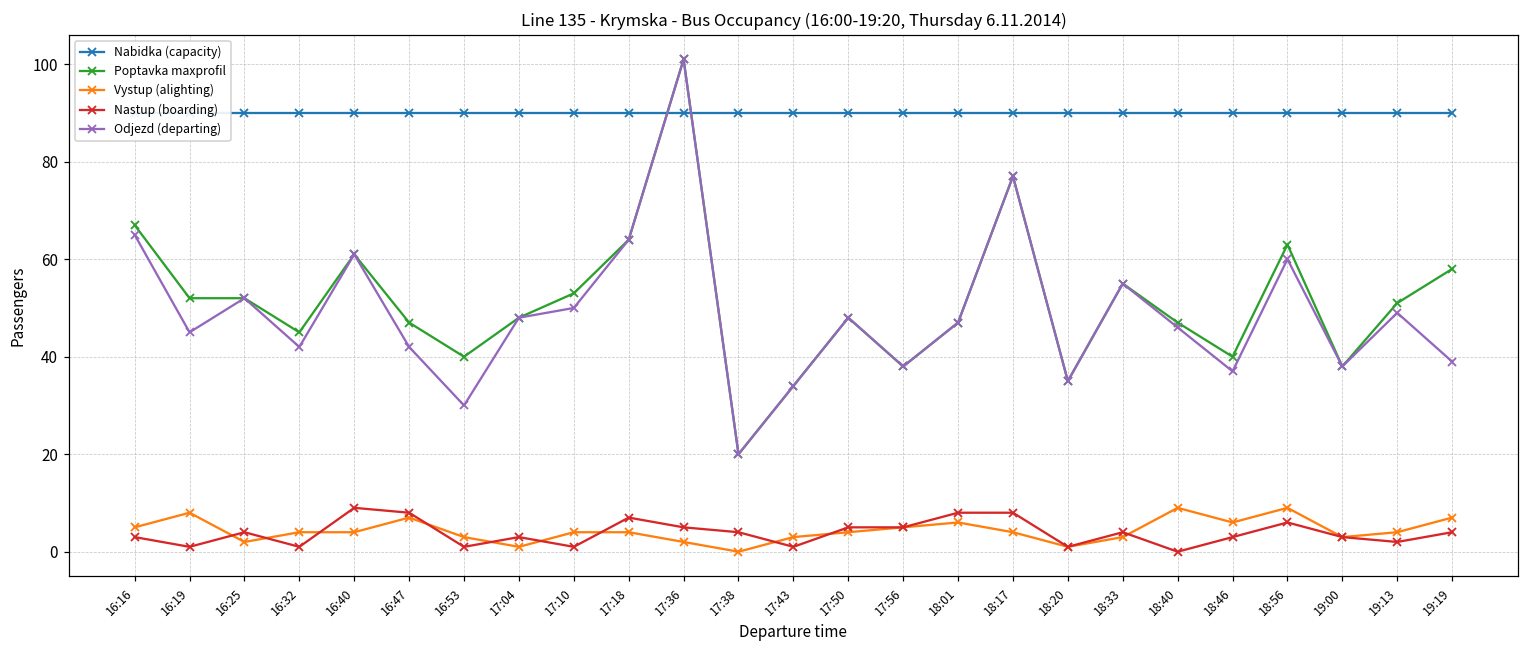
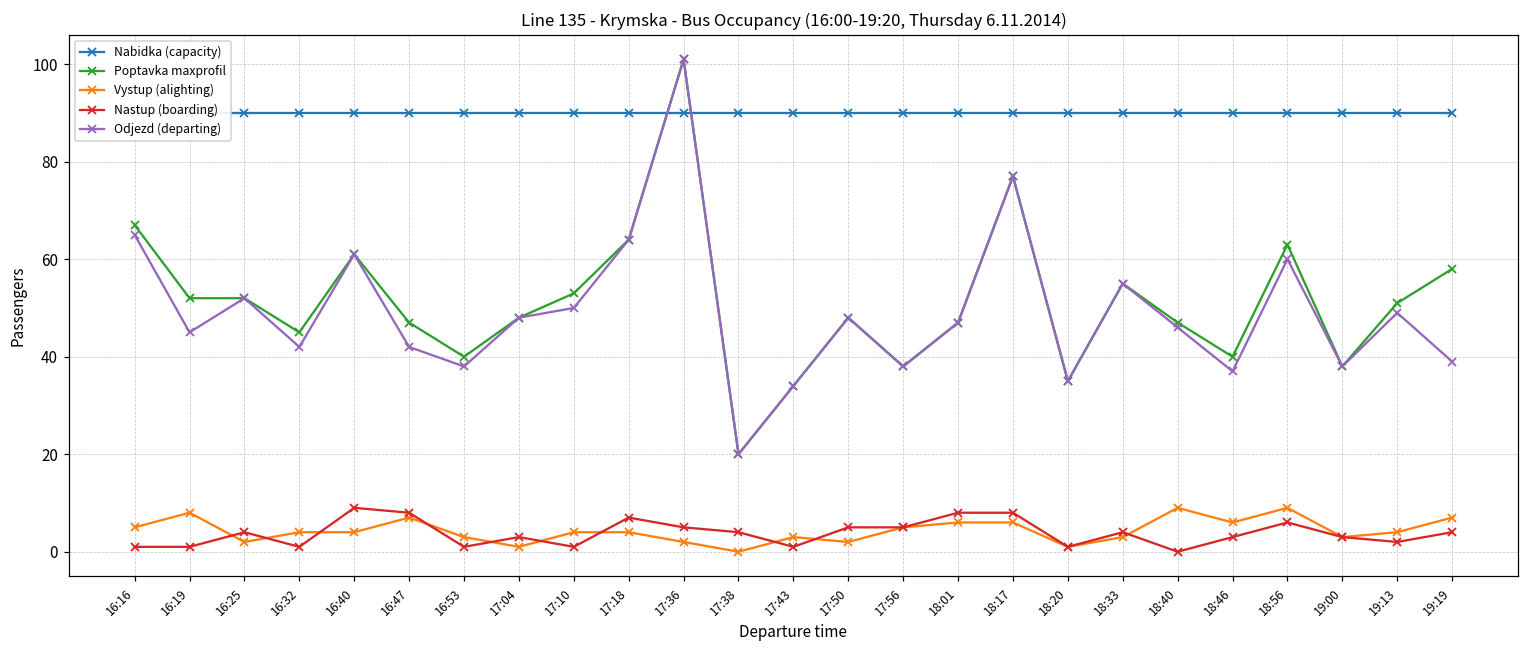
Nastup (boarding), 16:16: 3 -> 1
Odjezd (departing), 16:53: 30 -> 38
Vystup (alighting), 17:50: 4 -> 2
Vystup (alighting), 18:17: 4 -> 6
